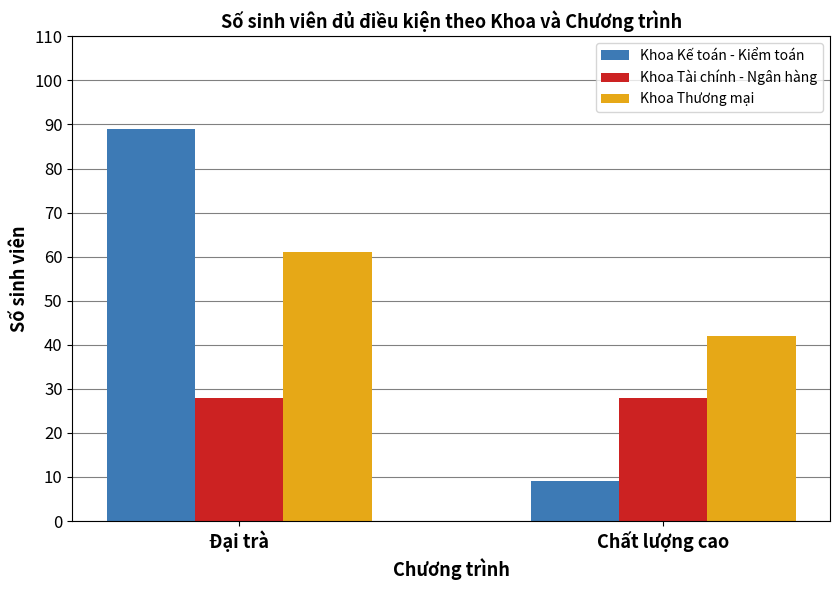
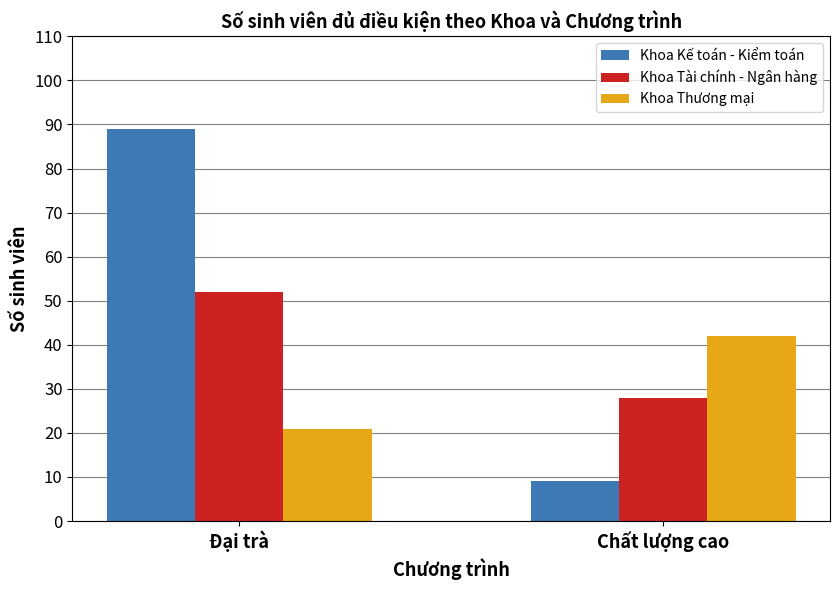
Khoa Tài chính - Ngân hàng, Đại trà: 28 -> 52
Khoa Thương mại, Đại trà: 61 -> 21
